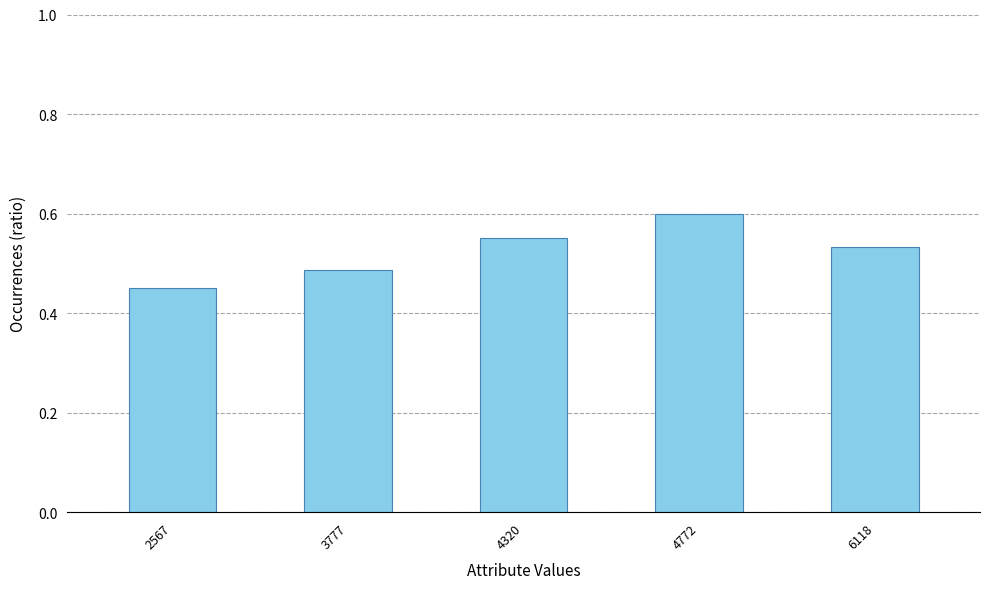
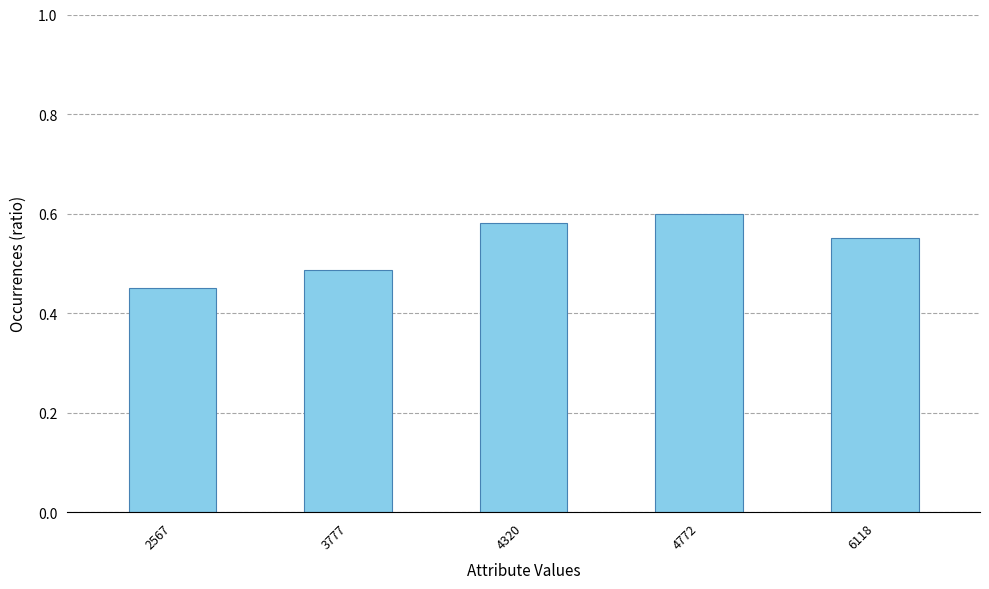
4320: 0.55 -> 0.58
6118: 0.53 -> 0.55
